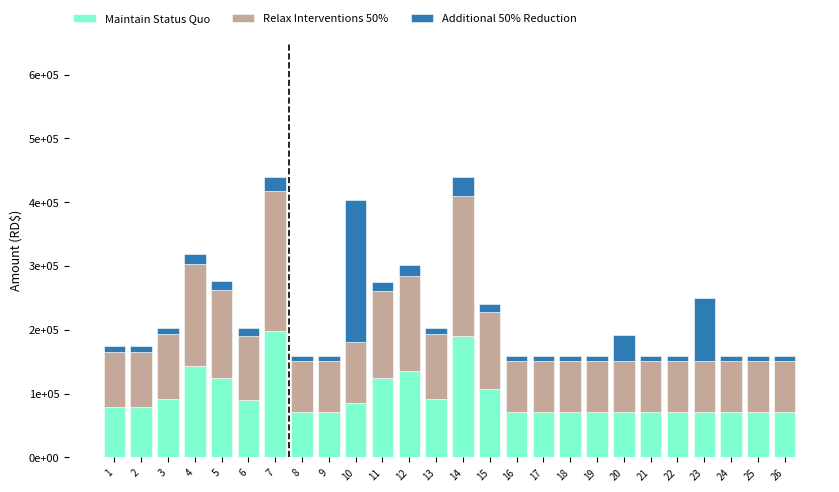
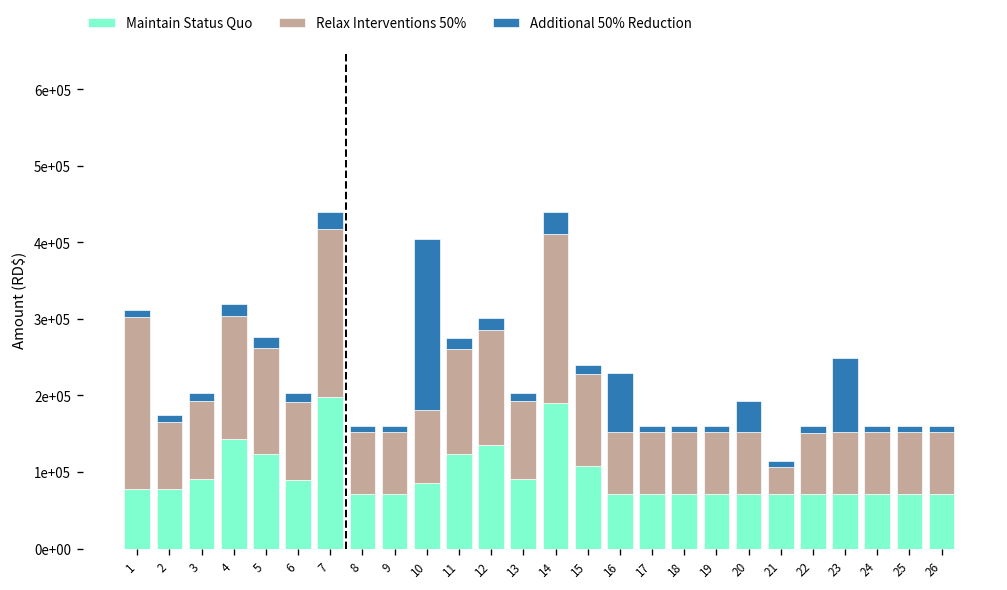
Relax Interventions 50%, 1: 90000 -> 220000
Additional 50% Reduction, 16: 10000 -> 80000
Relax Interventions 50%, 21: 80000 -> 30000
